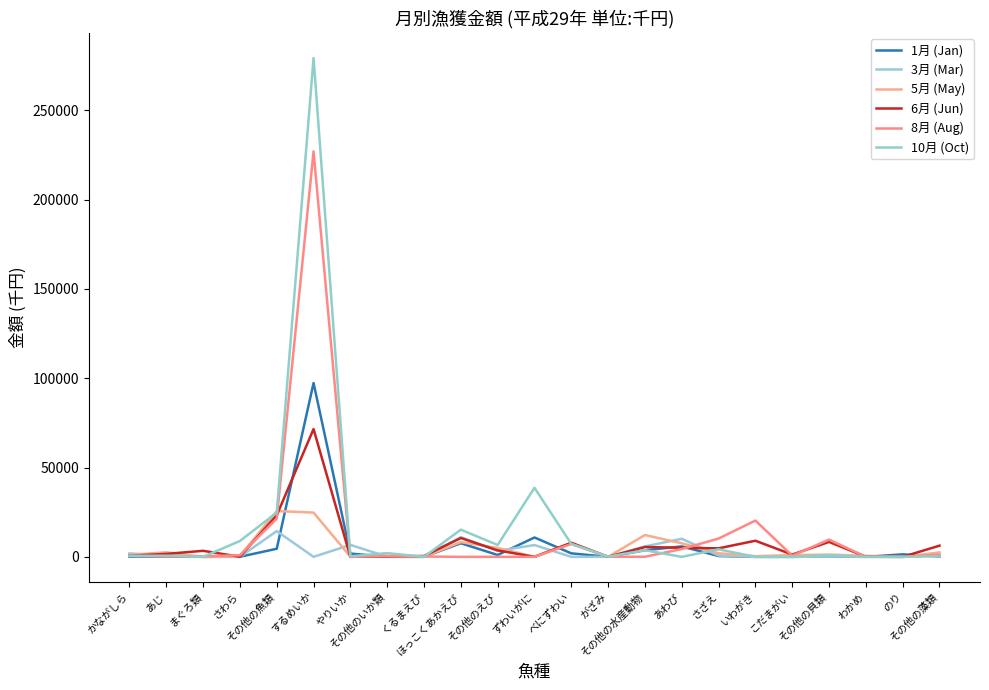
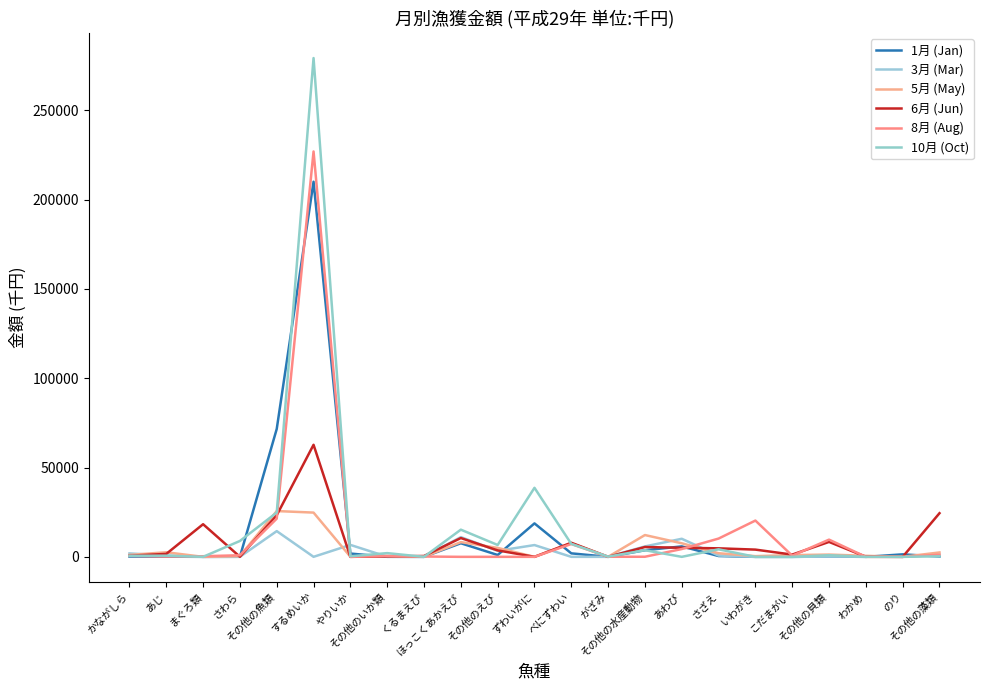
6月 (Jun), まぐろ類: 3000 -> 18000
1月 (Jan), その他の魚類: 5000 -> 72000
1月 (Jan), するめいか: 97000 -> 210000
6月 (Jun), するめいか: 72000 -> 63000
1月 (Jan), ずわいがに: 11000 -> 19000
6月 (Jun), いわがき: 9000 -> 4000
6月 (Jun), その他の藻類: 6000 -> 24000
